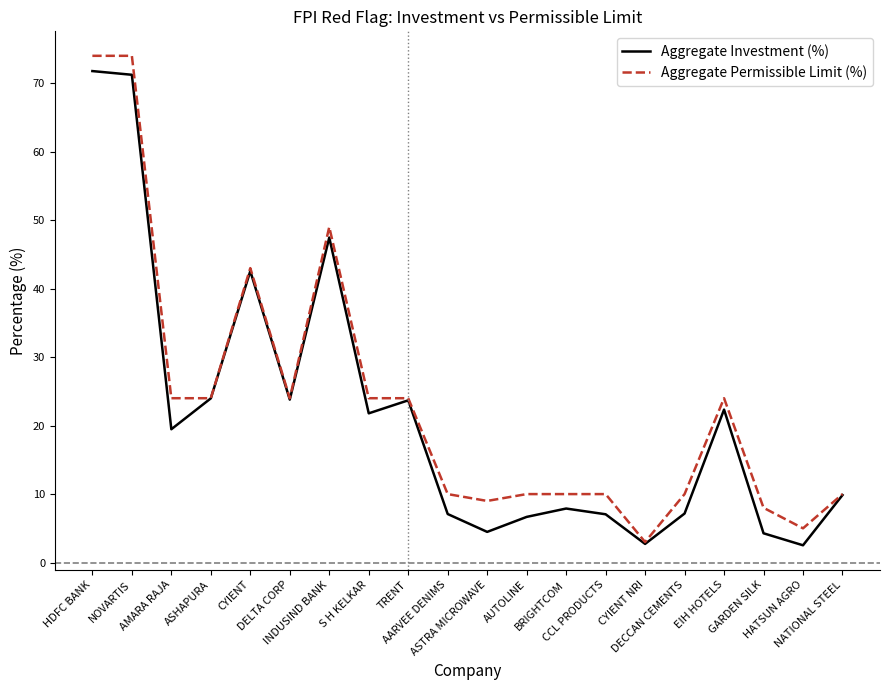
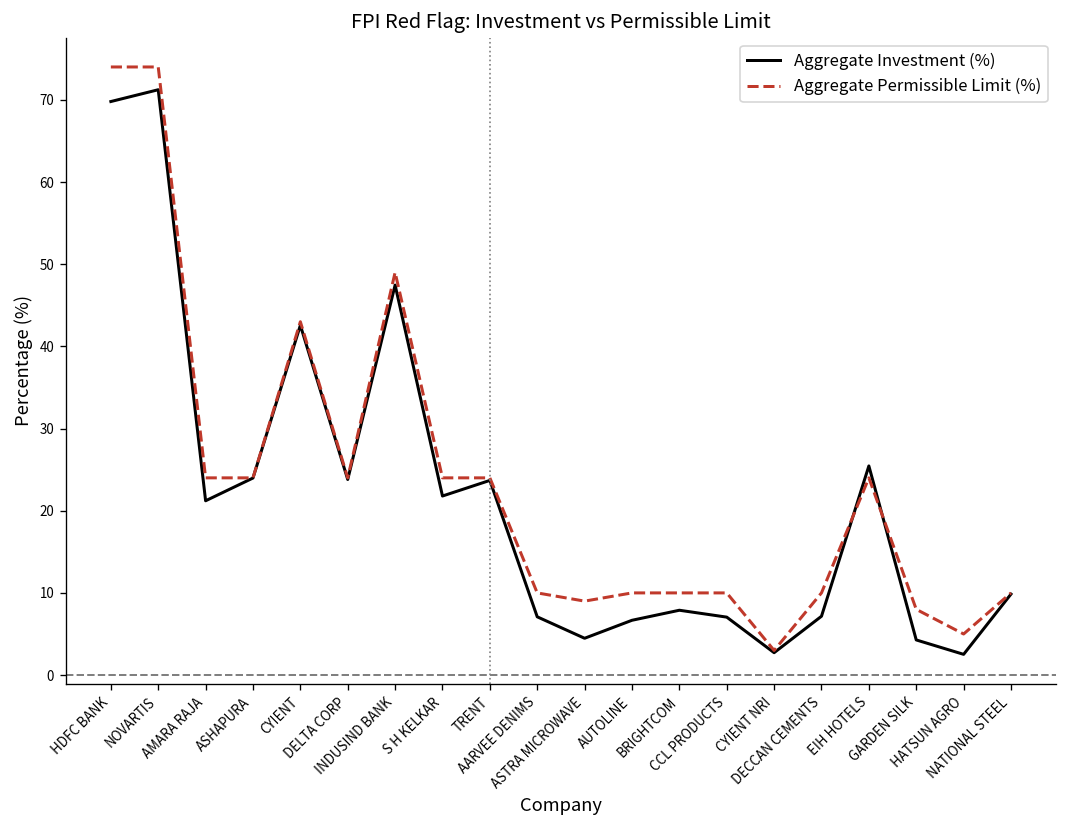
Aggregate Investment (%), HDFC BANK: 72 -> 70
Aggregate Investment (%), AMARA RAJA: 19 -> 21
Aggregate Investment (%), EIH HOTELS: 22 -> 25
